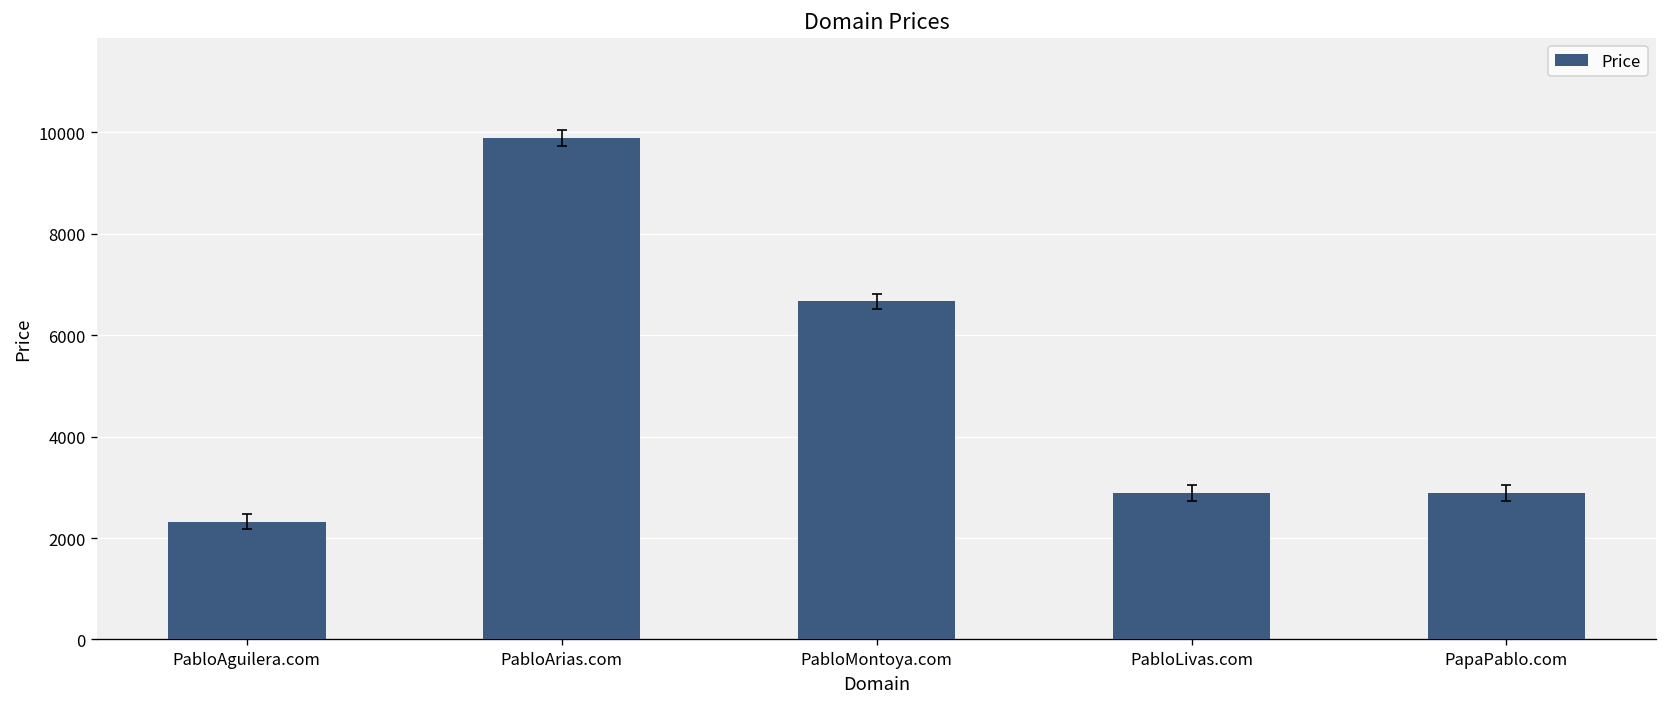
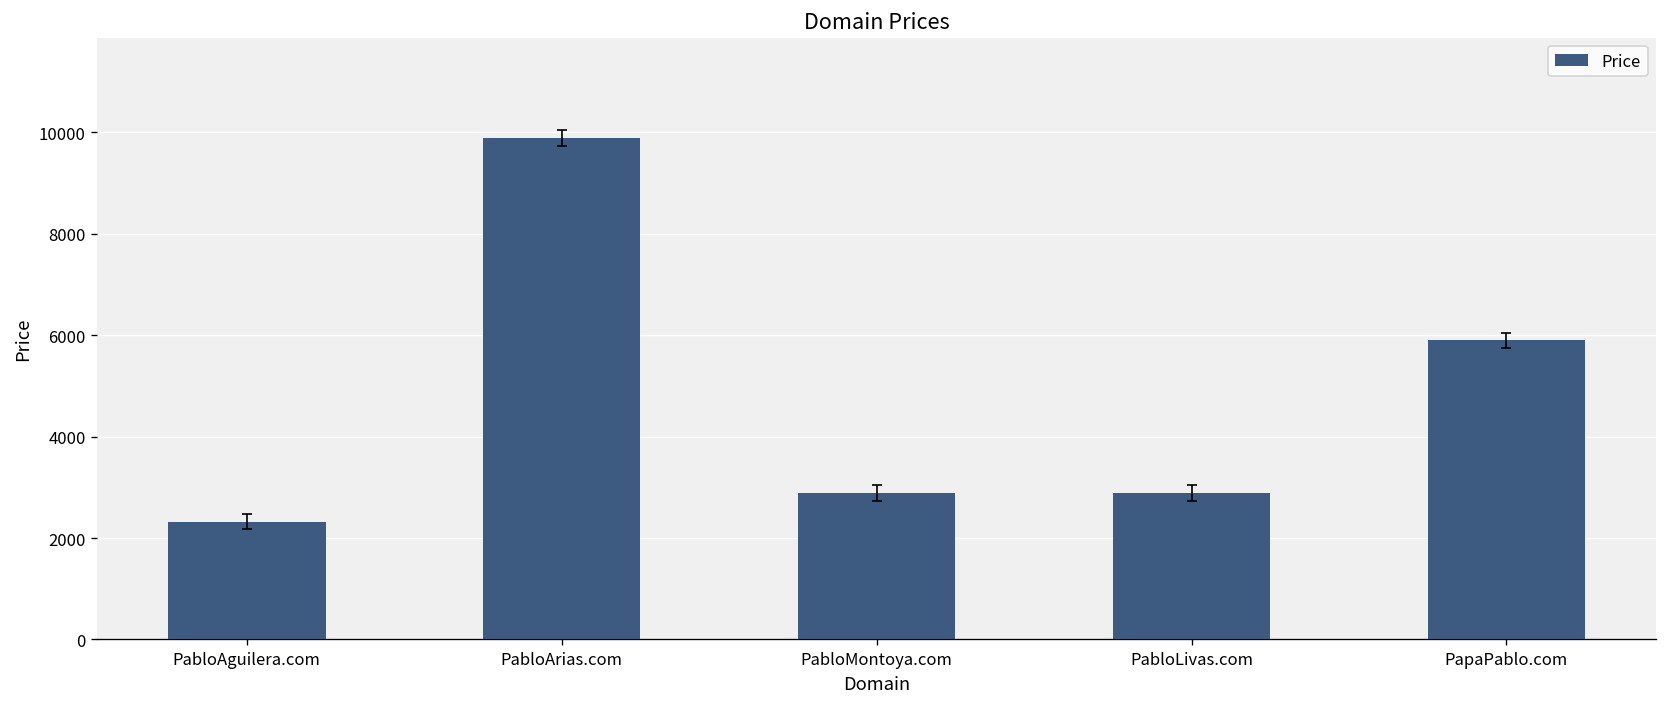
Price, PabloMontoya.com: 6700 -> 2900
Price, PapaPablo.com: 2900 -> 5900
